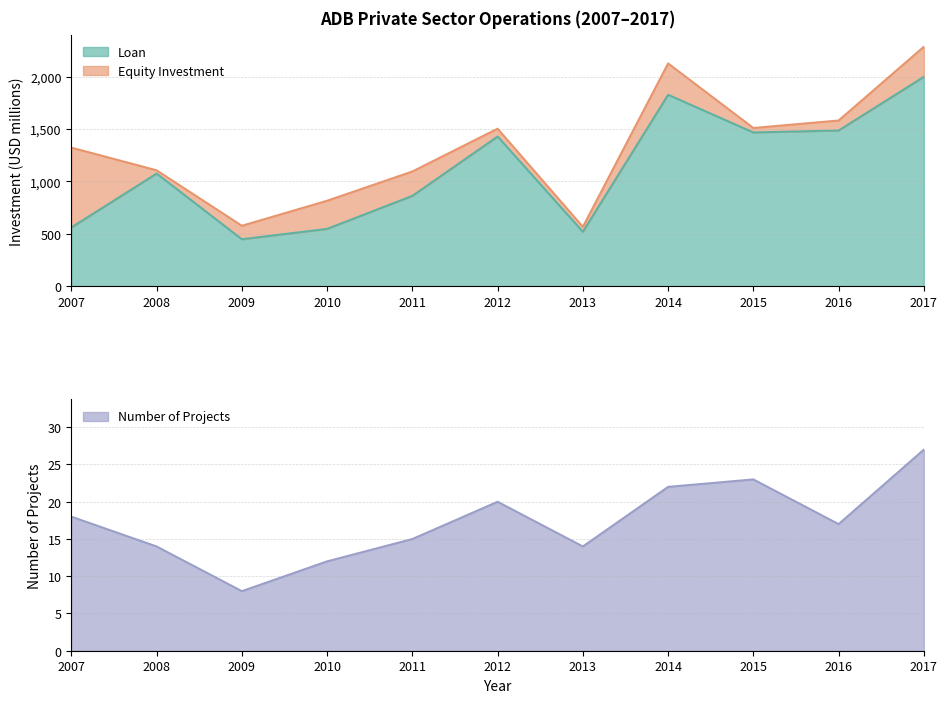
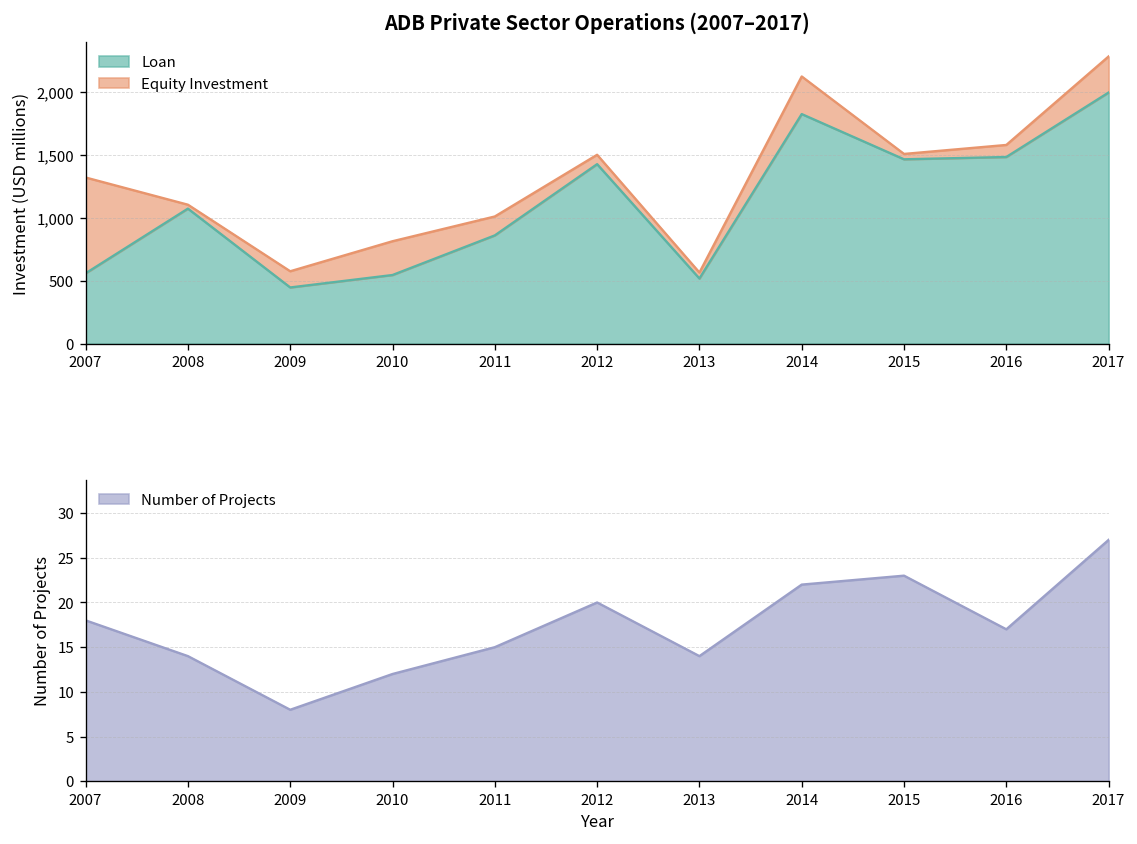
ADB Private Sector Operations (2007–2017), Equity Investment, 2011: 230 -> 150
